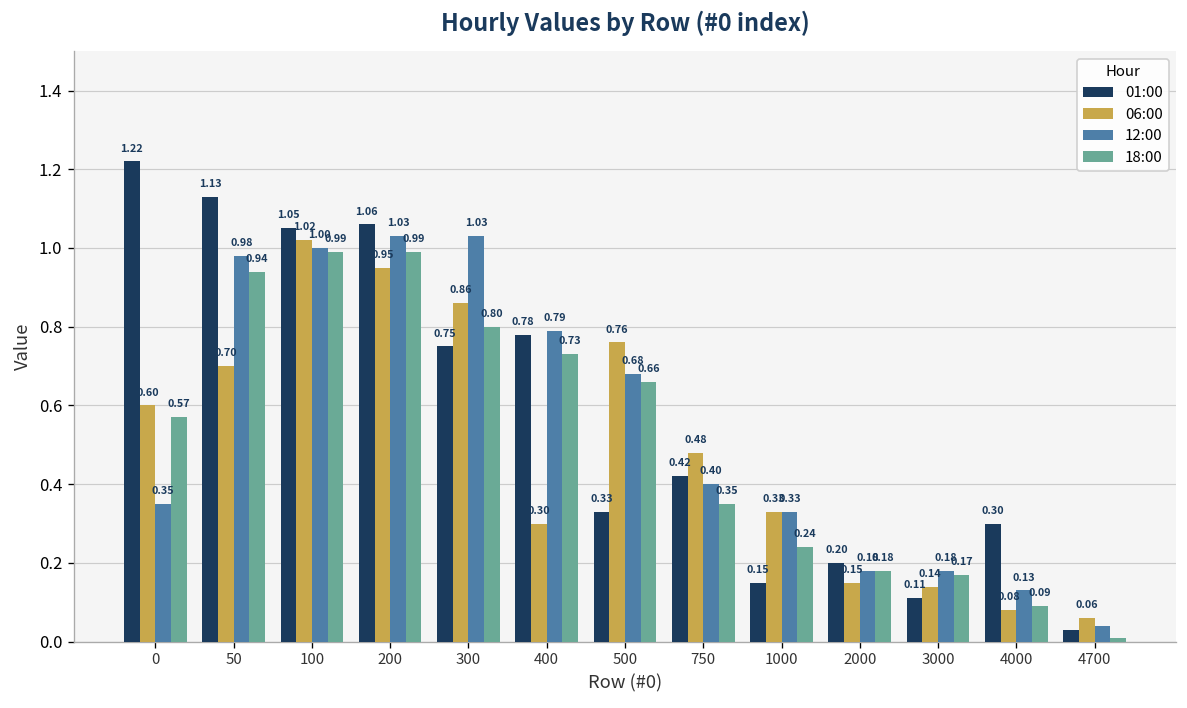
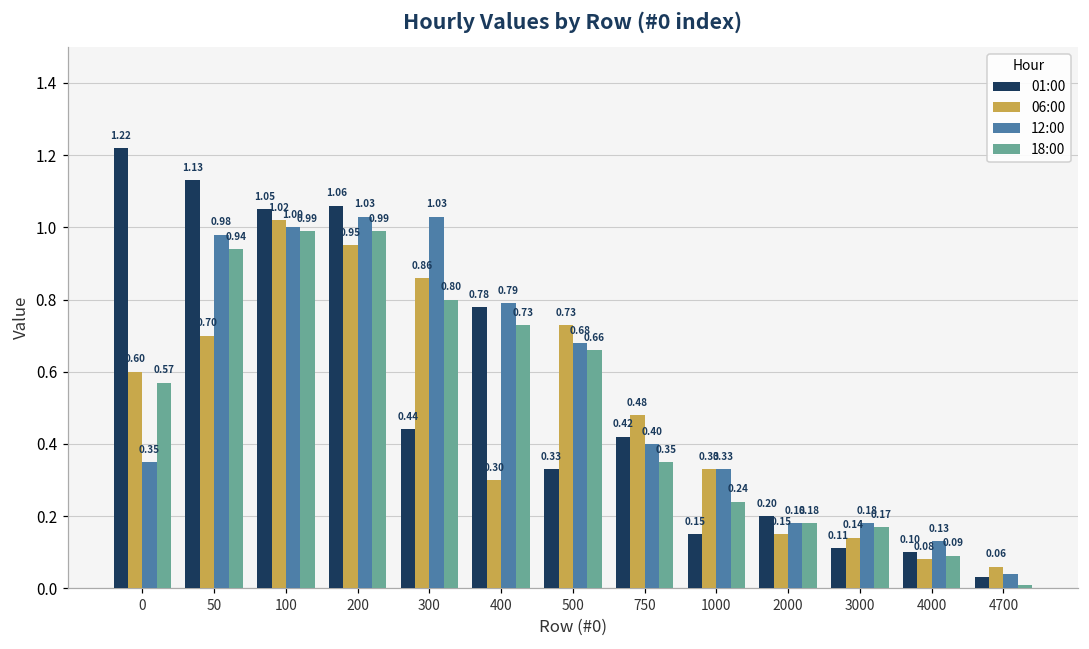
01:00, 300: 0.75 -> 0.44
06:00, 500: 0.76 -> 0.73
01:00, 4000: 0.30 -> 0.10
